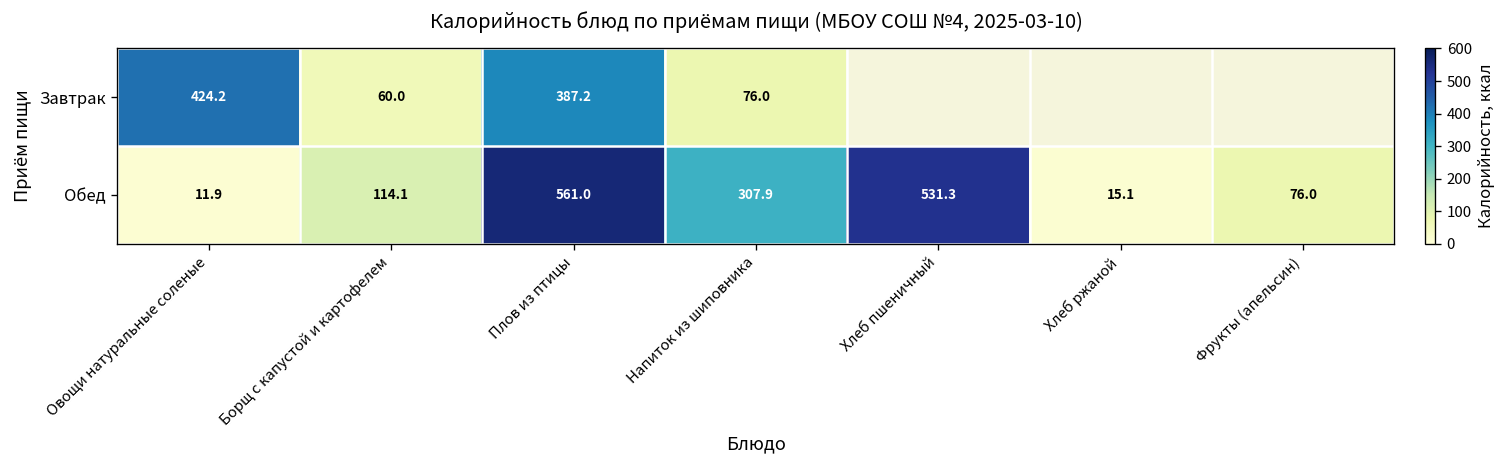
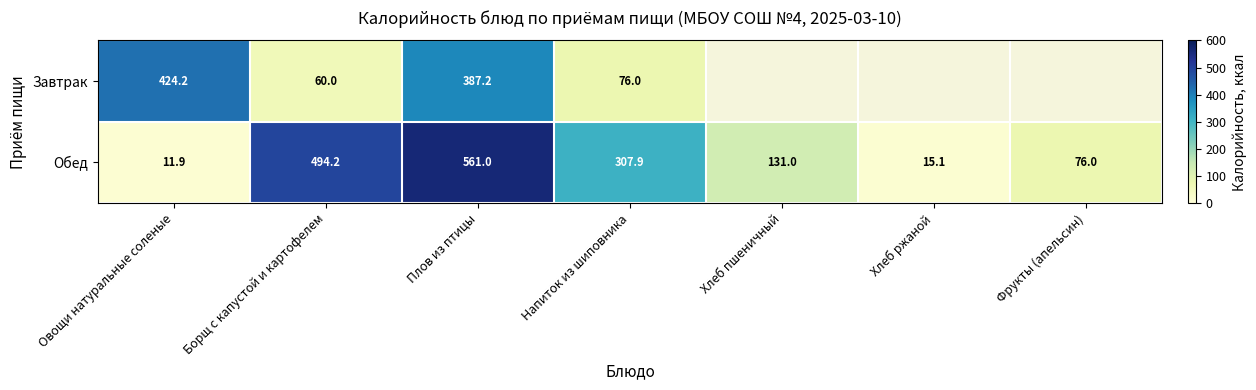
Обед, Борщ с капустой и картофелем: 114.1 -> 494.2
Обед, Хлеб пшеничный: 531.3 -> 131.0
